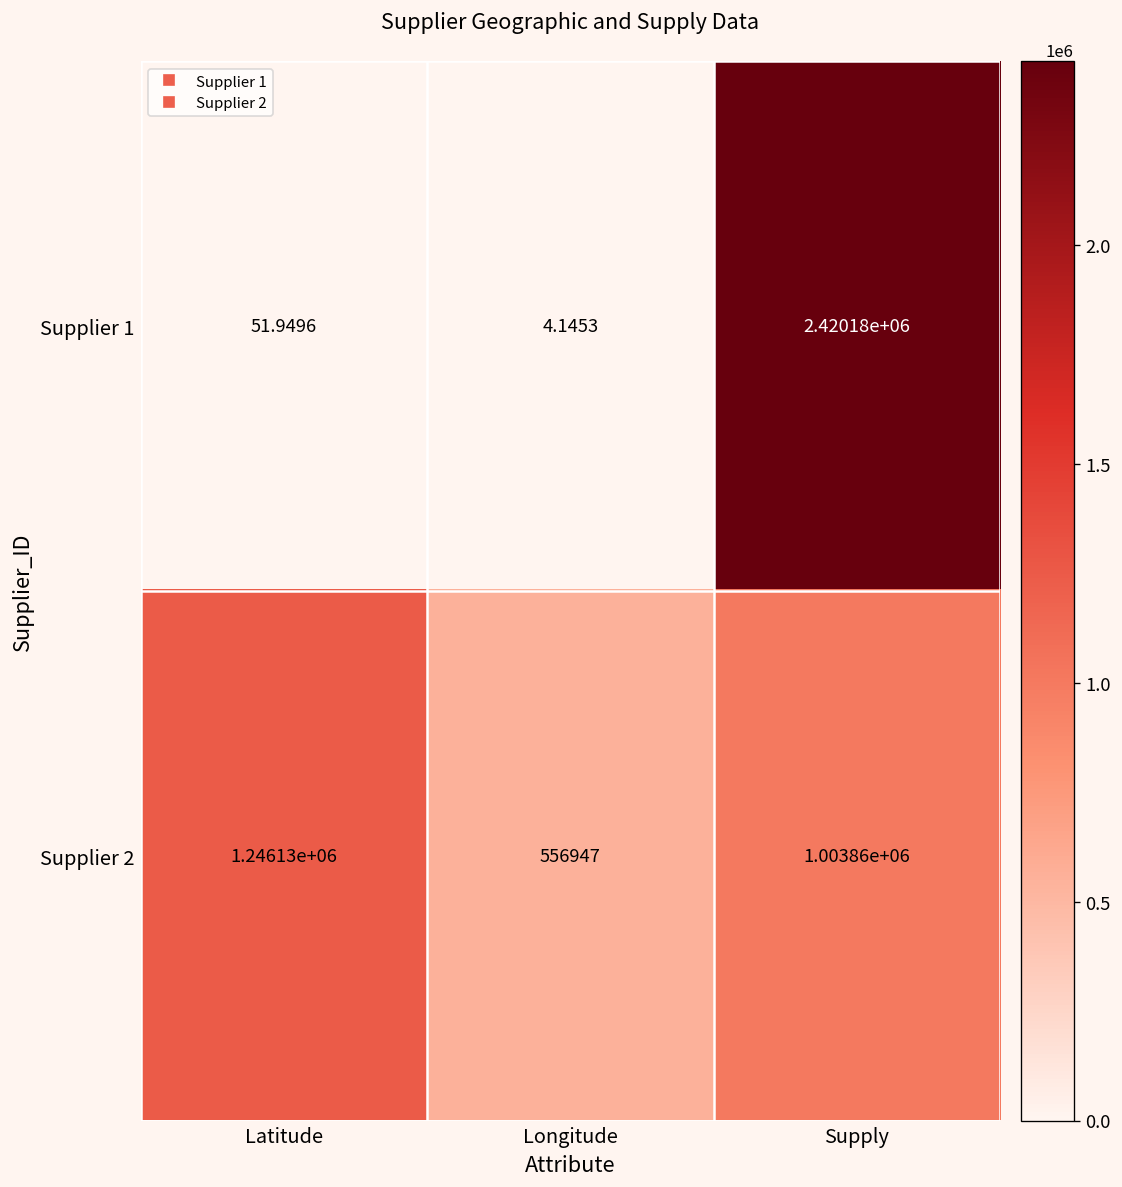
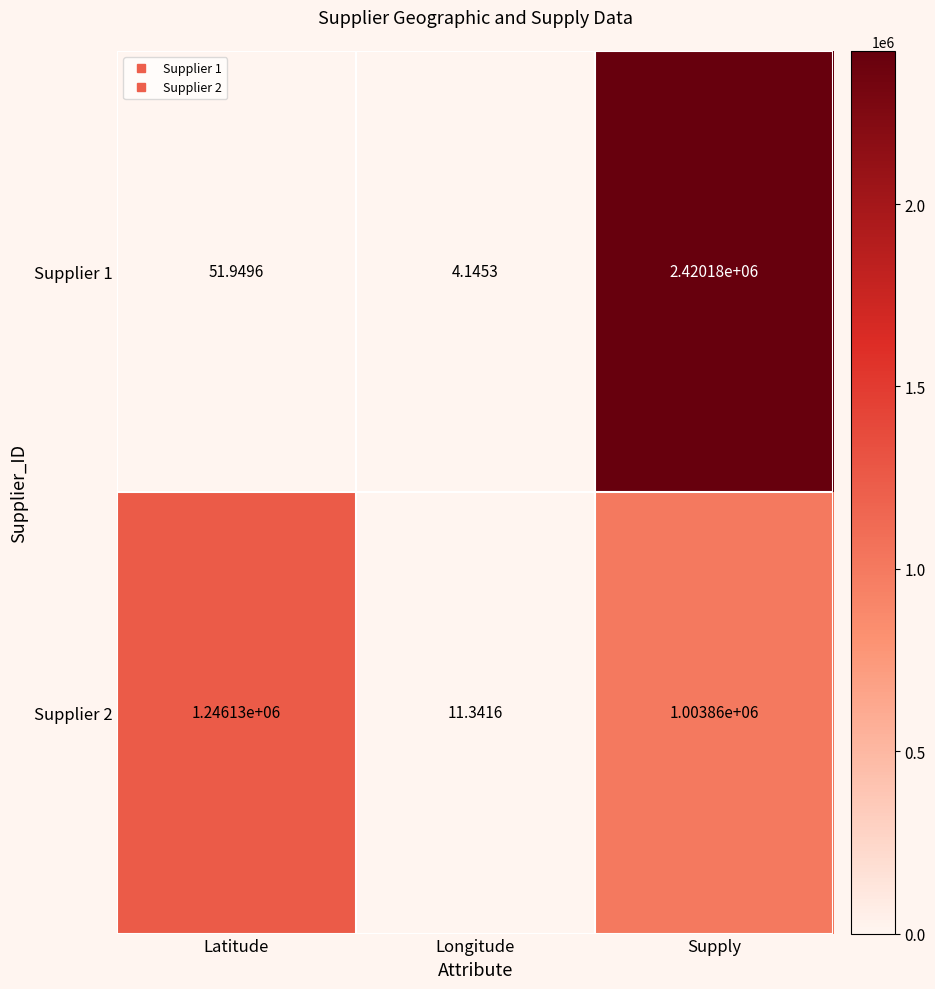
Supplier 2, Longitude: 556947 -> 11.3416
